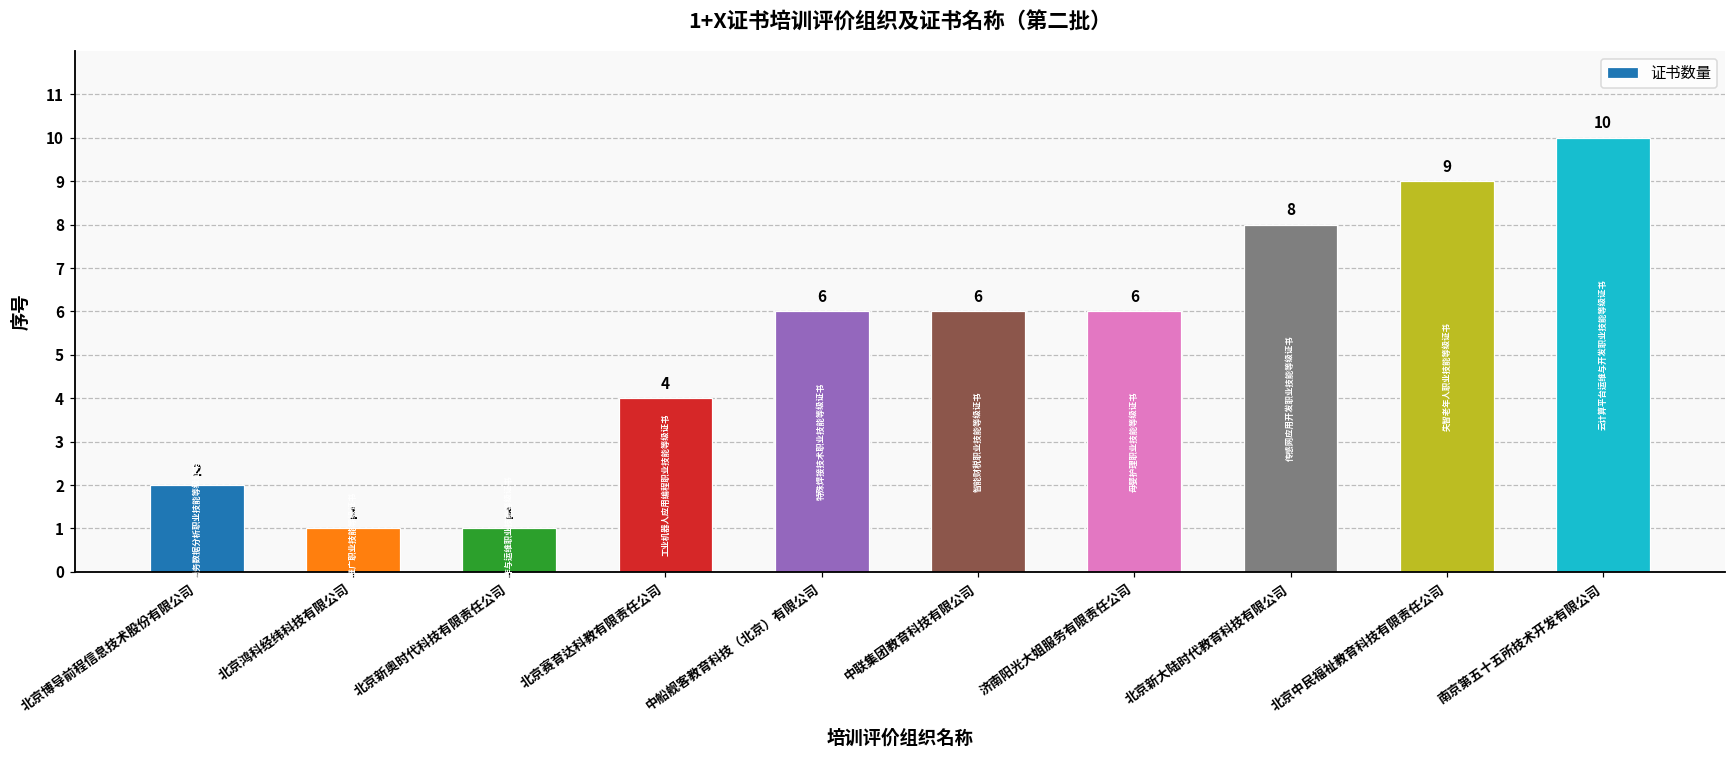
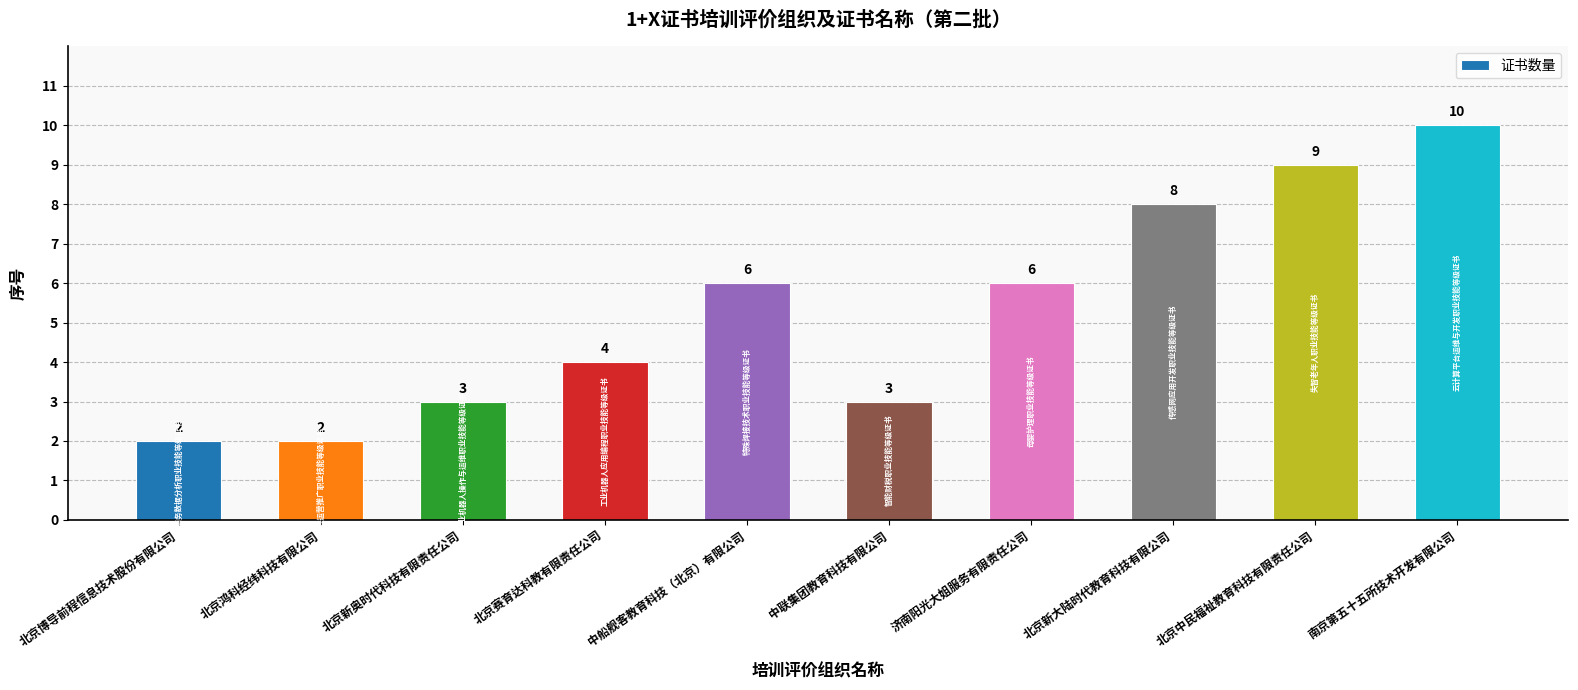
北京鸿科经纬科技有限公司: 1 -> 2
北京新奥时代科技有限责任公司: 1 -> 3
中联集团教育科技有限公司: 6 -> 3
